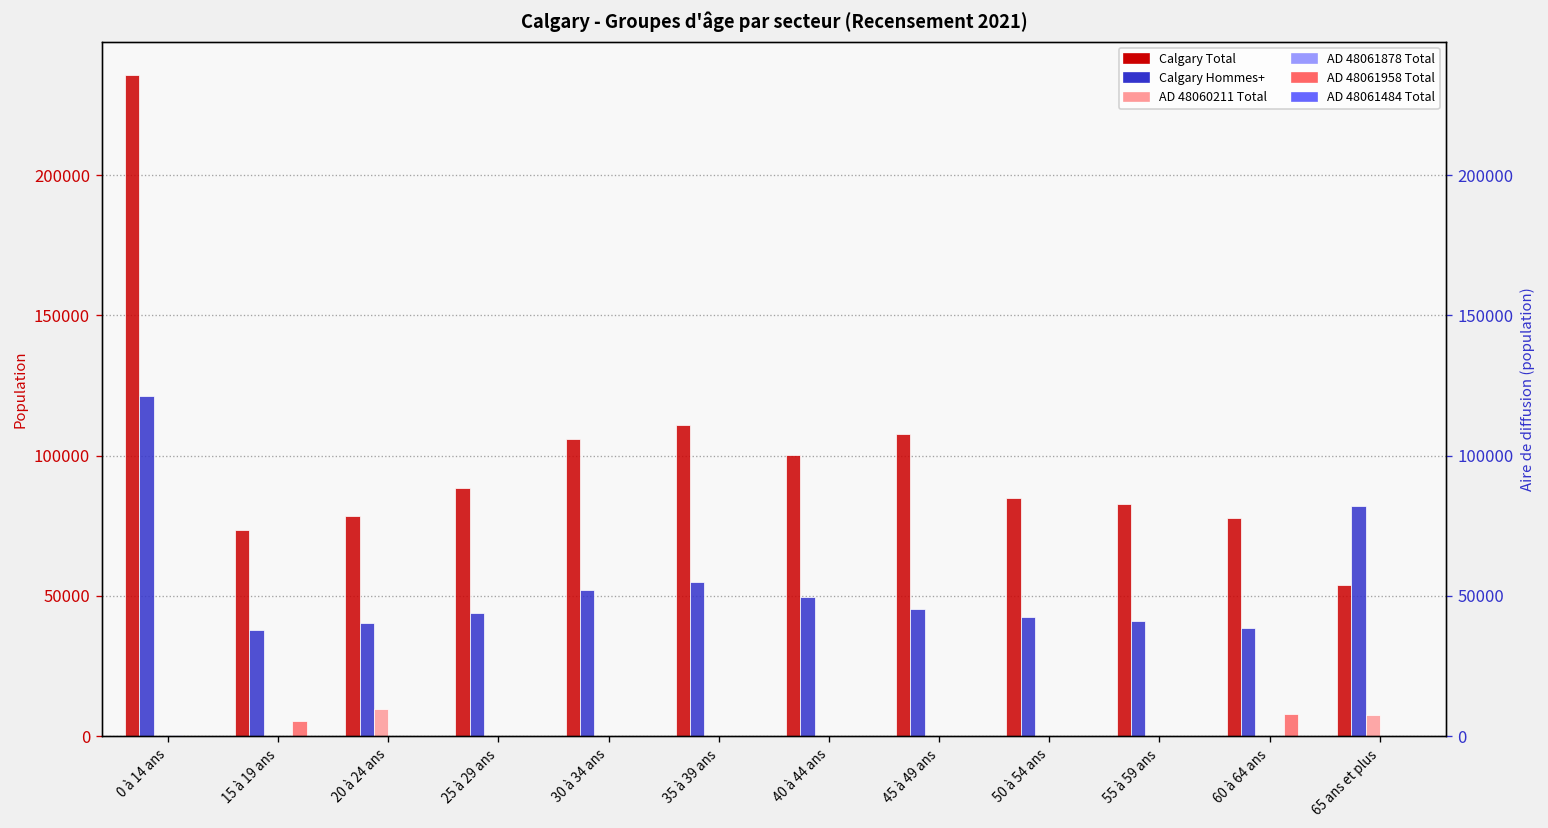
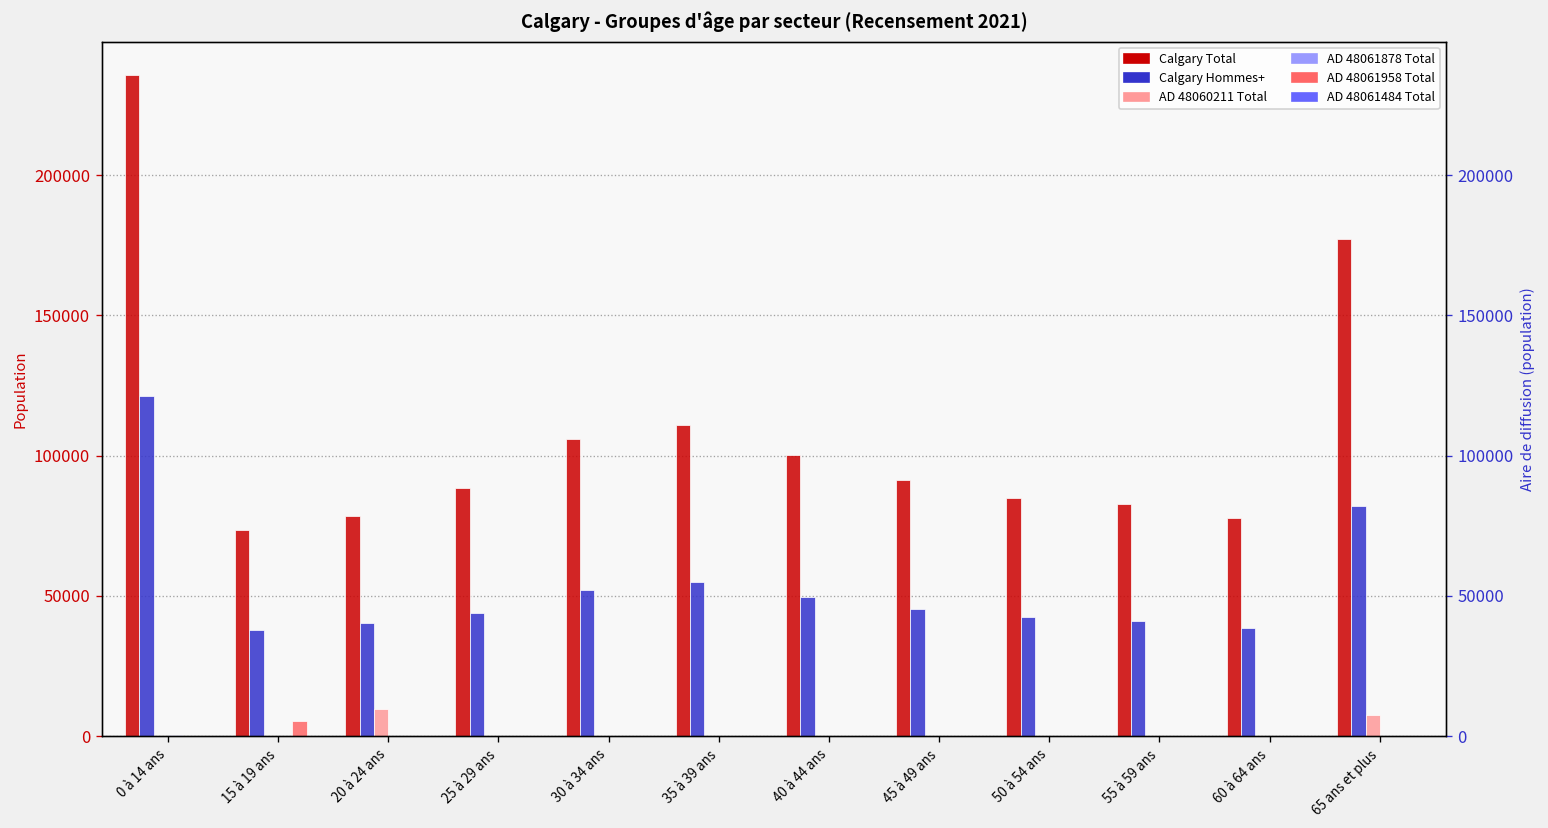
Calgary Total, 45 à 49 ans: 108000 -> 91000
AD 48061958 Total, 60 à 64 ans: 8000 -> 0
Calgary Total, 65 ans et plus: 54000 -> 177000
